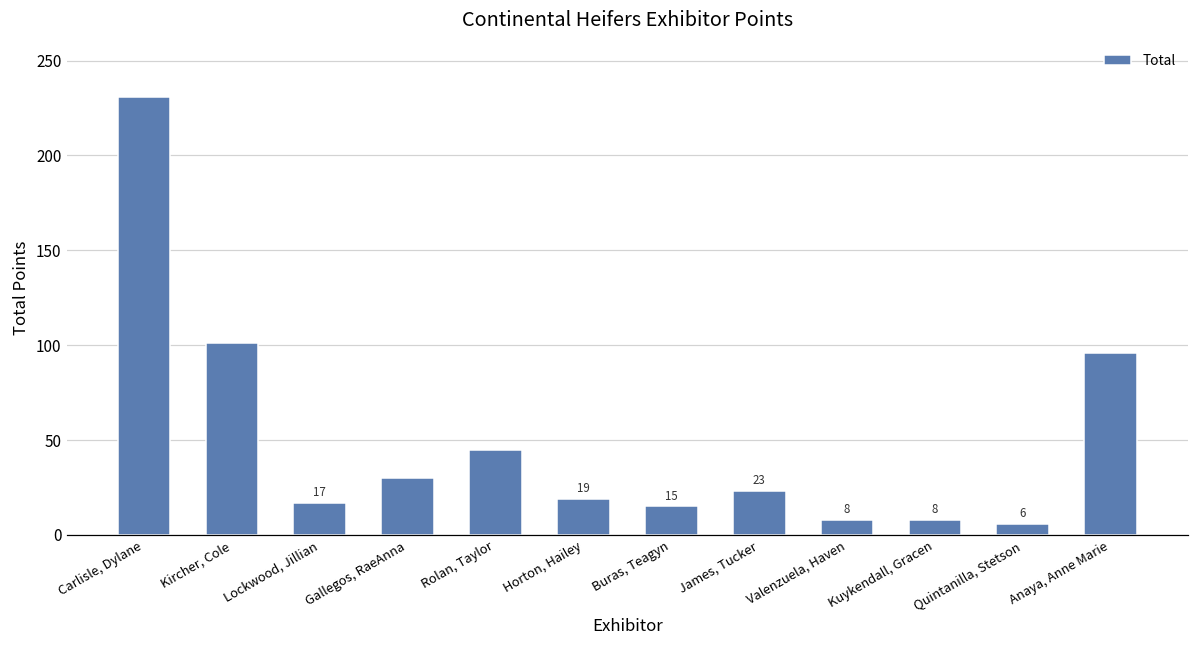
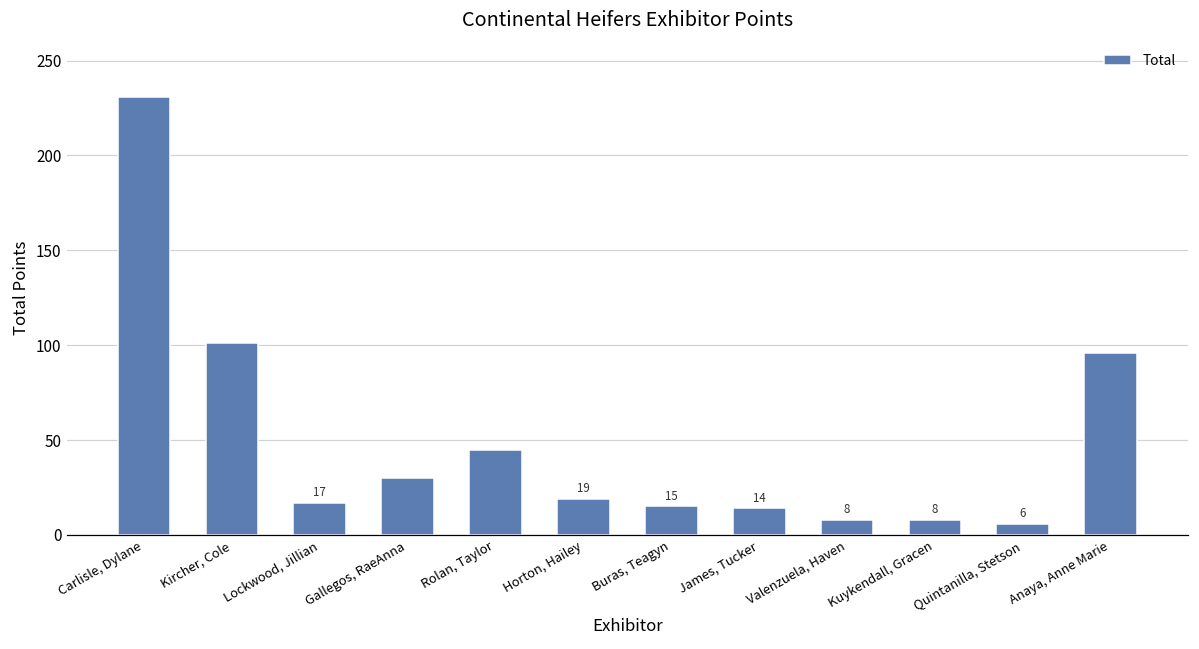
James, Tucker: 23 -> 14
